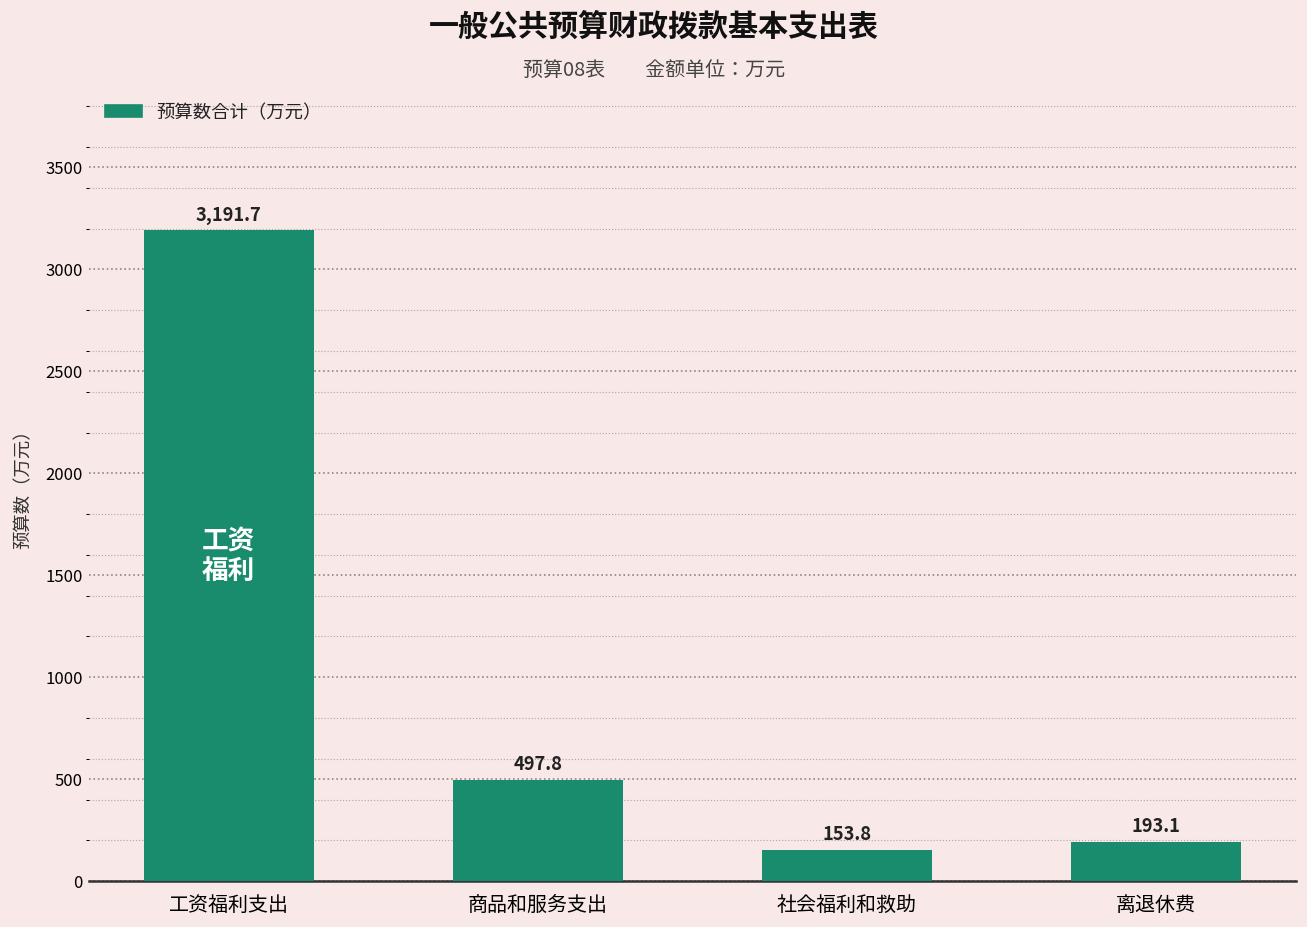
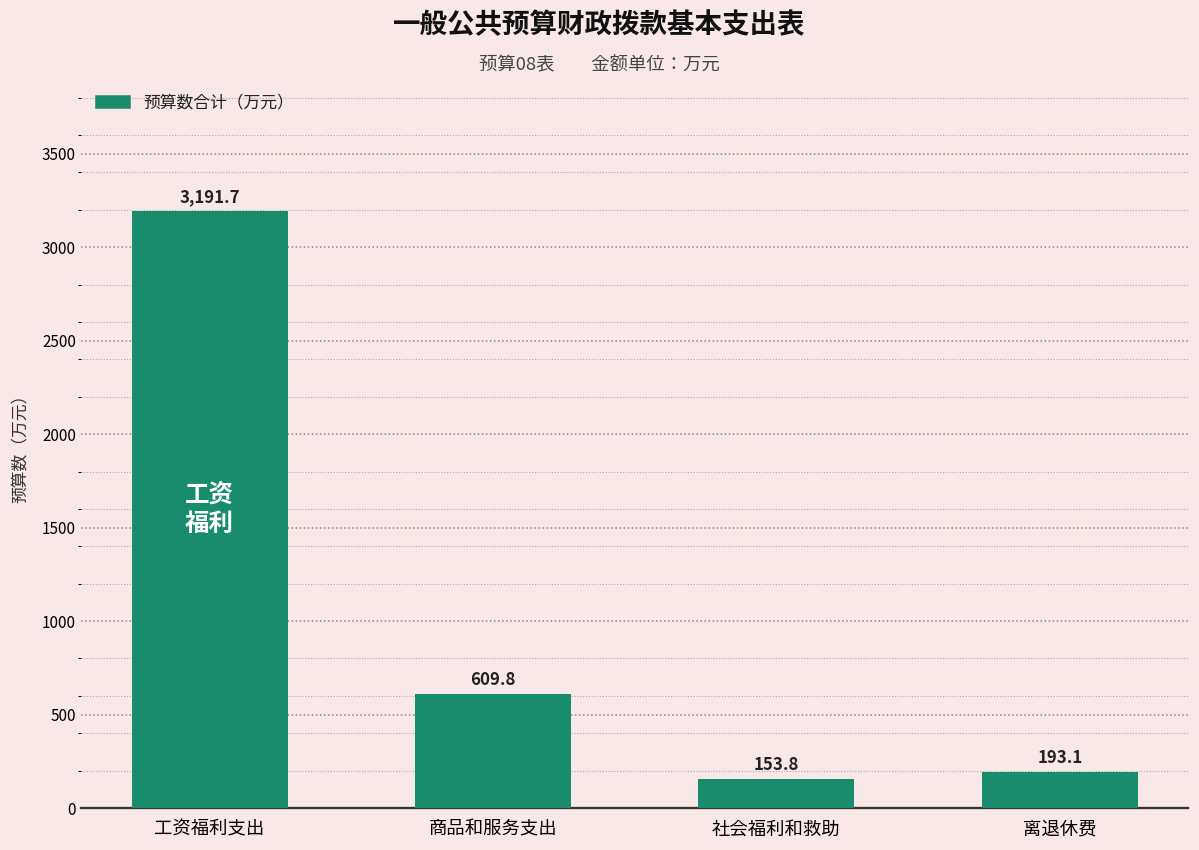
商品和服务支出: 497.8 -> 609.8
